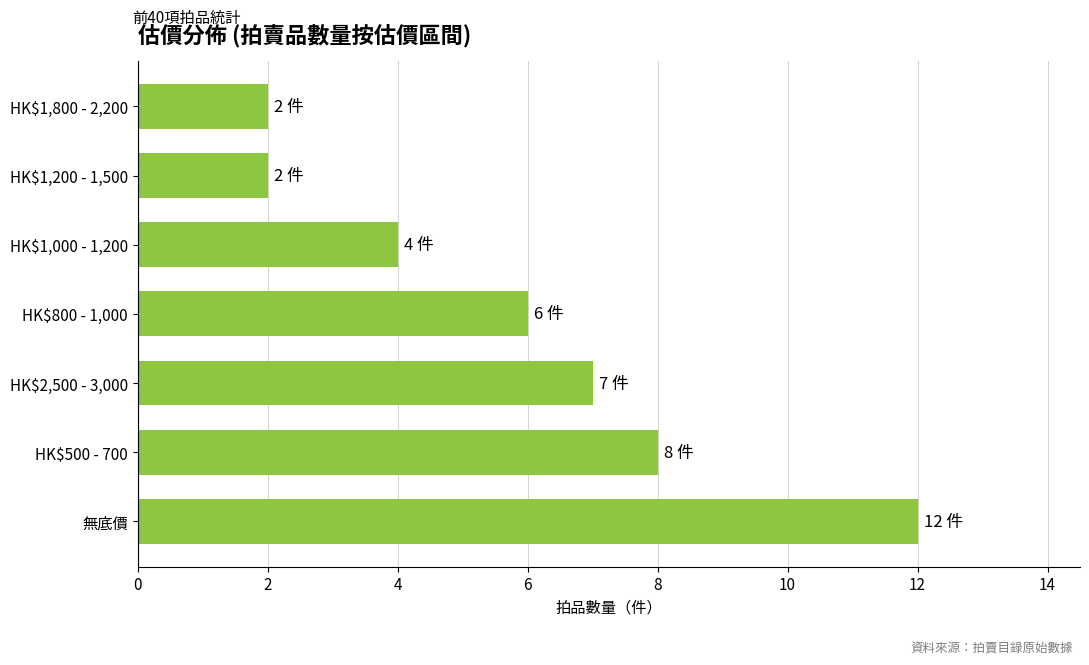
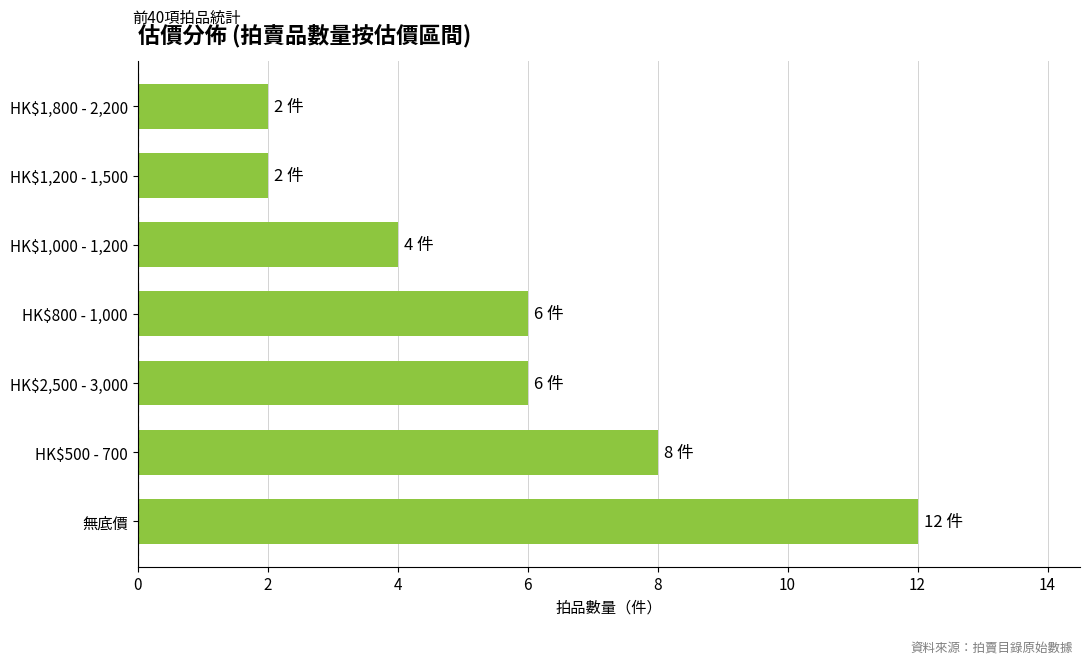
HK$2,500 - 3,000: 7 -> 6
